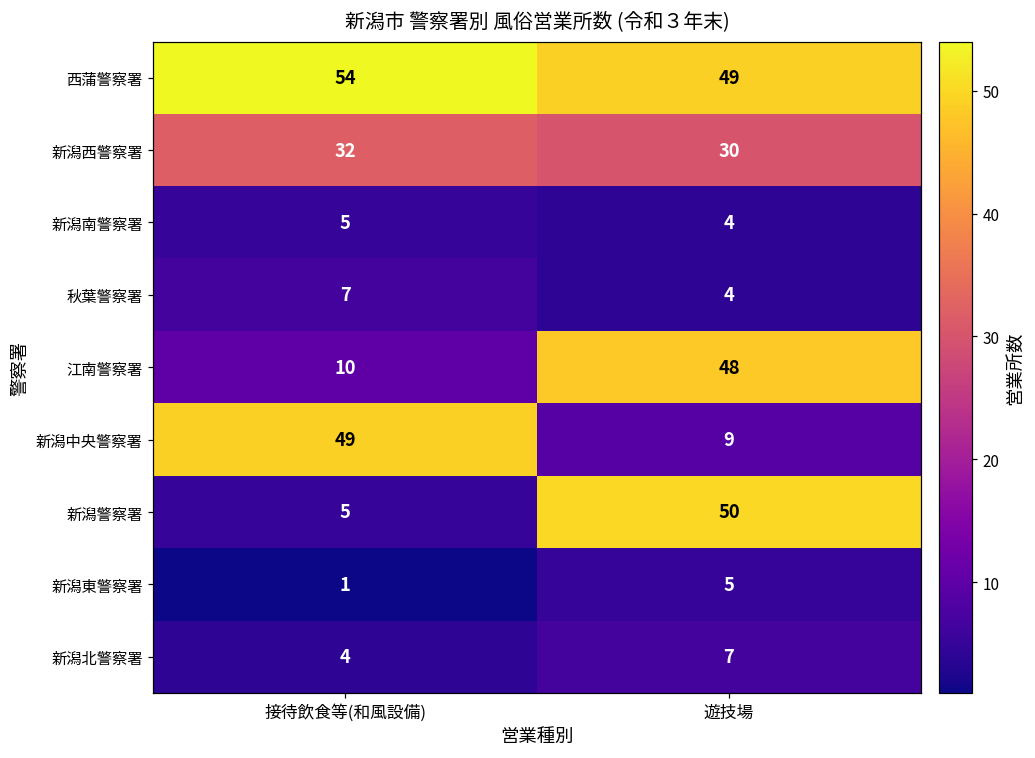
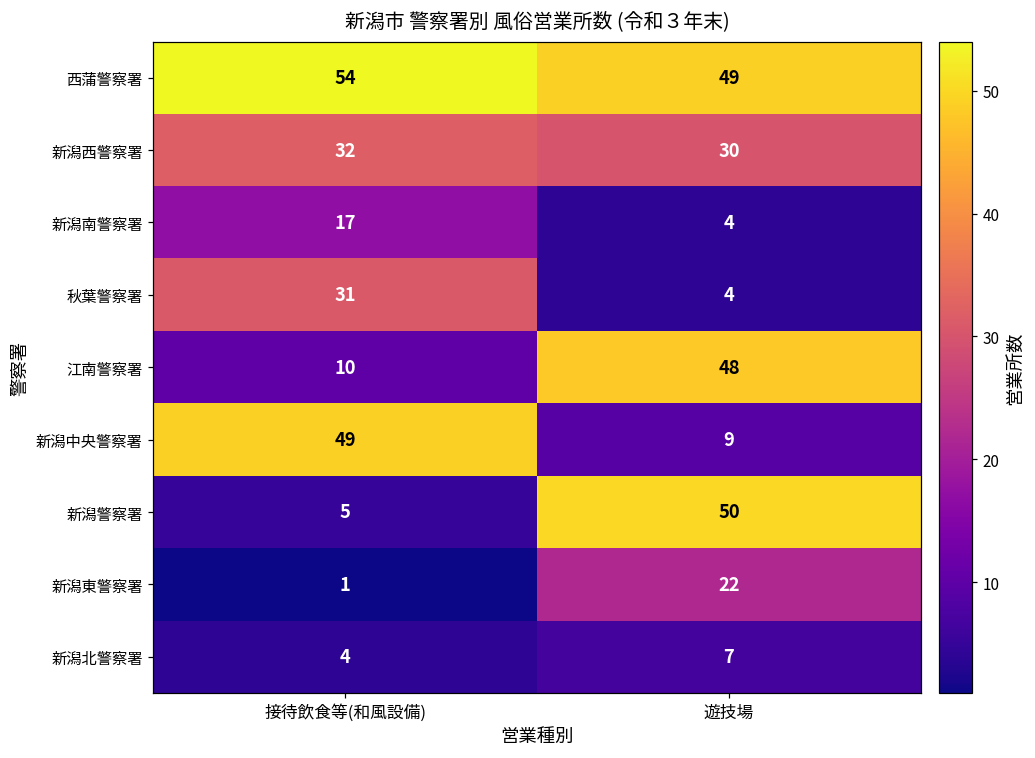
新潟南警察署, 接待飲食等(和風設備): 5 -> 17
秋葉警察署, 接待飲食等(和風設備): 7 -> 31
新潟東警察署, 遊技場: 5 -> 22
